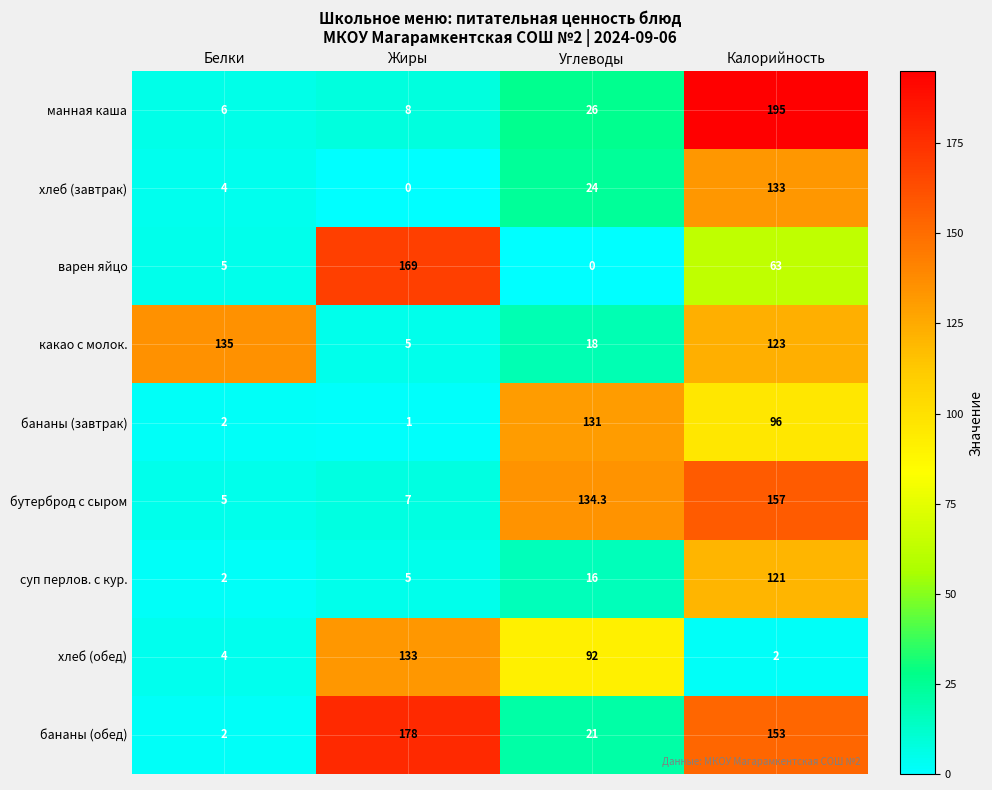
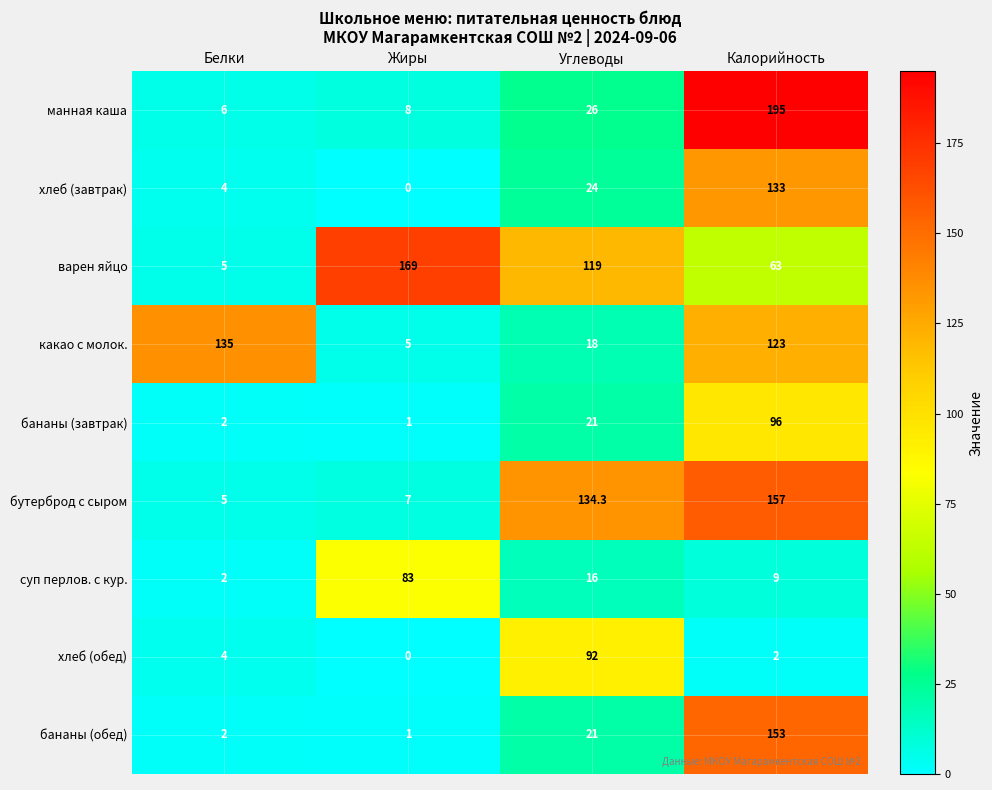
варен яйцо, Углеводы: 0 -> 119
бананы (завтрак), Углеводы: 131 -> 21
суп перлов. с кур., Жиры: 5 -> 83
суп перлов. с кур., Калорийность: 121 -> 9
хлеб (обед), Жиры: 133 -> 0
бананы (обед), Жиры: 178 -> 1
